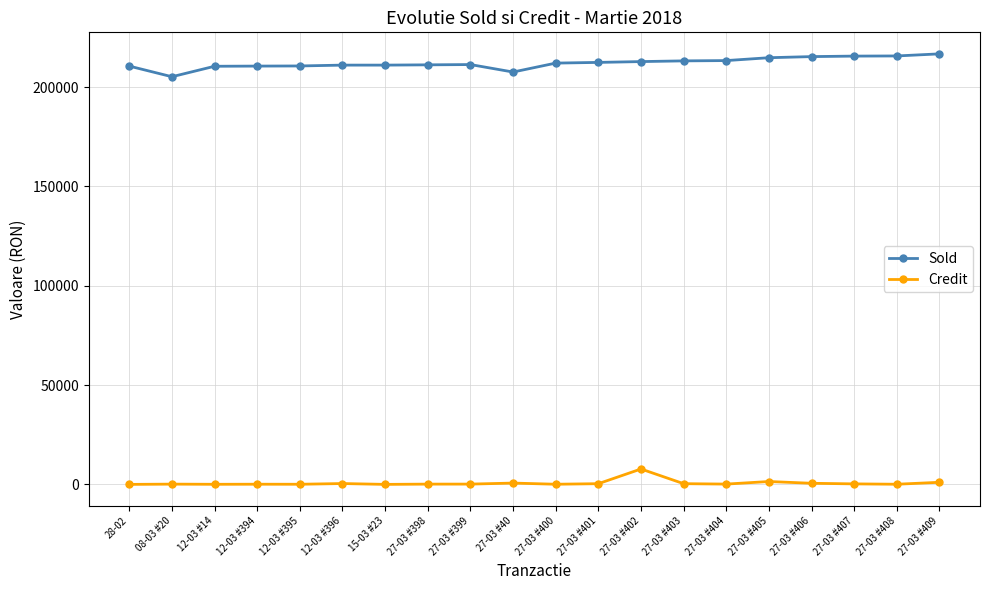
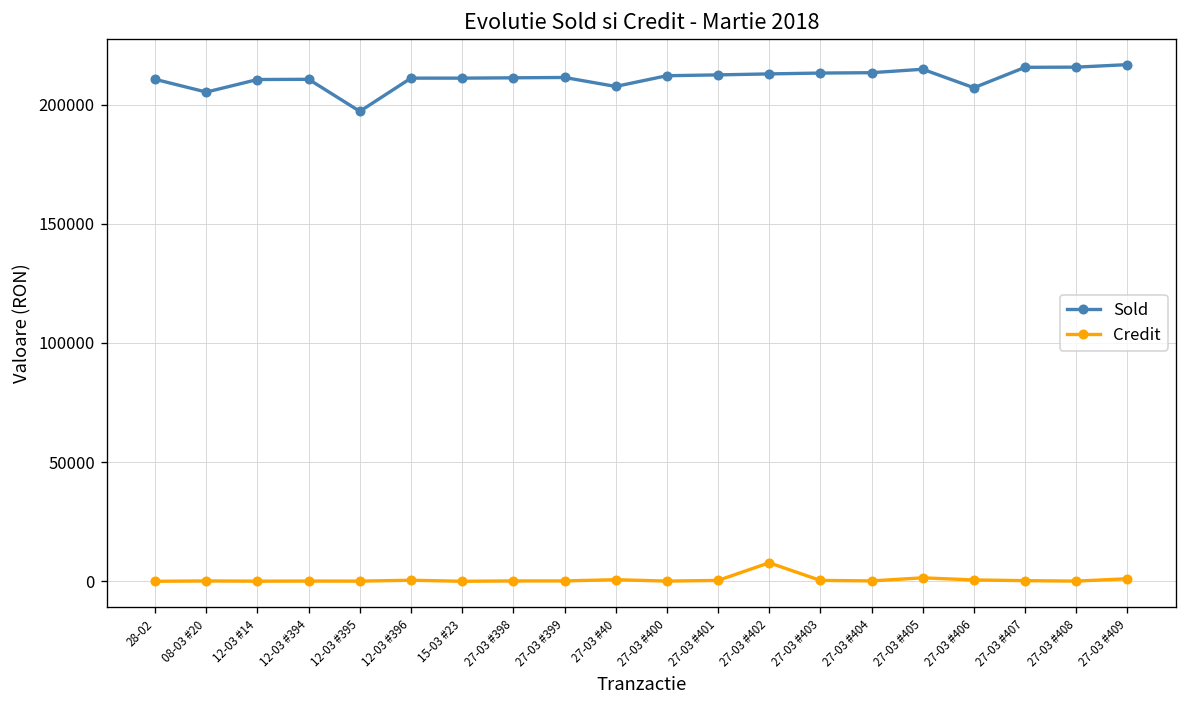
Sold, 12-03 #395: 211000 -> 197000
Sold, 27-03 #406: 215000 -> 207000
